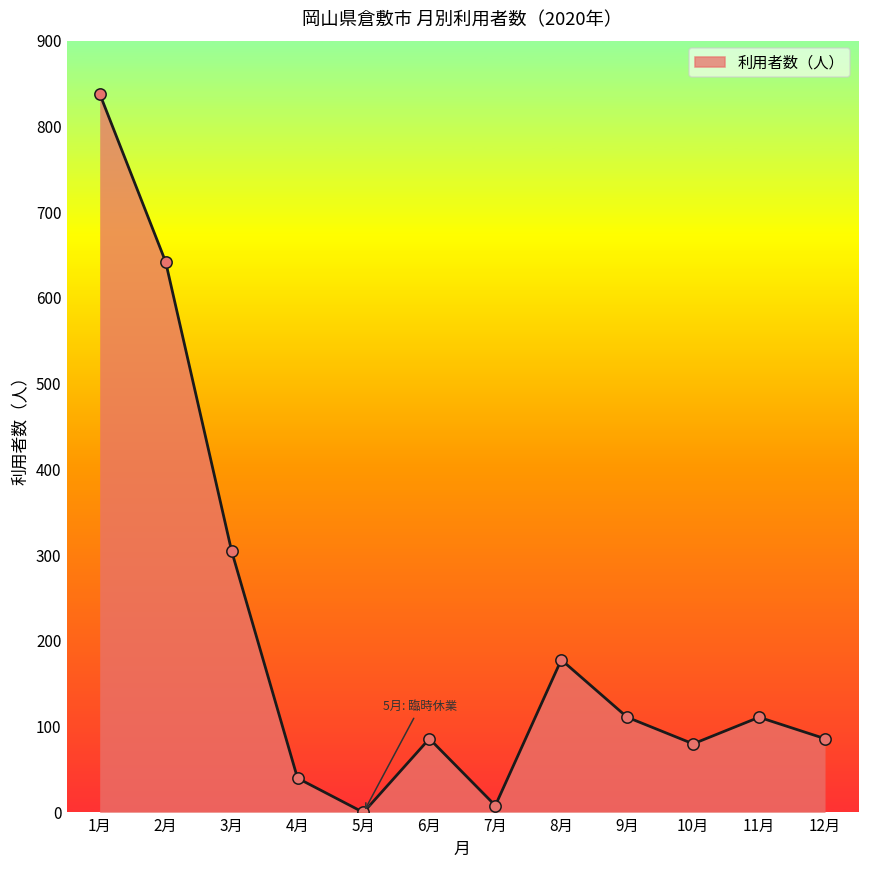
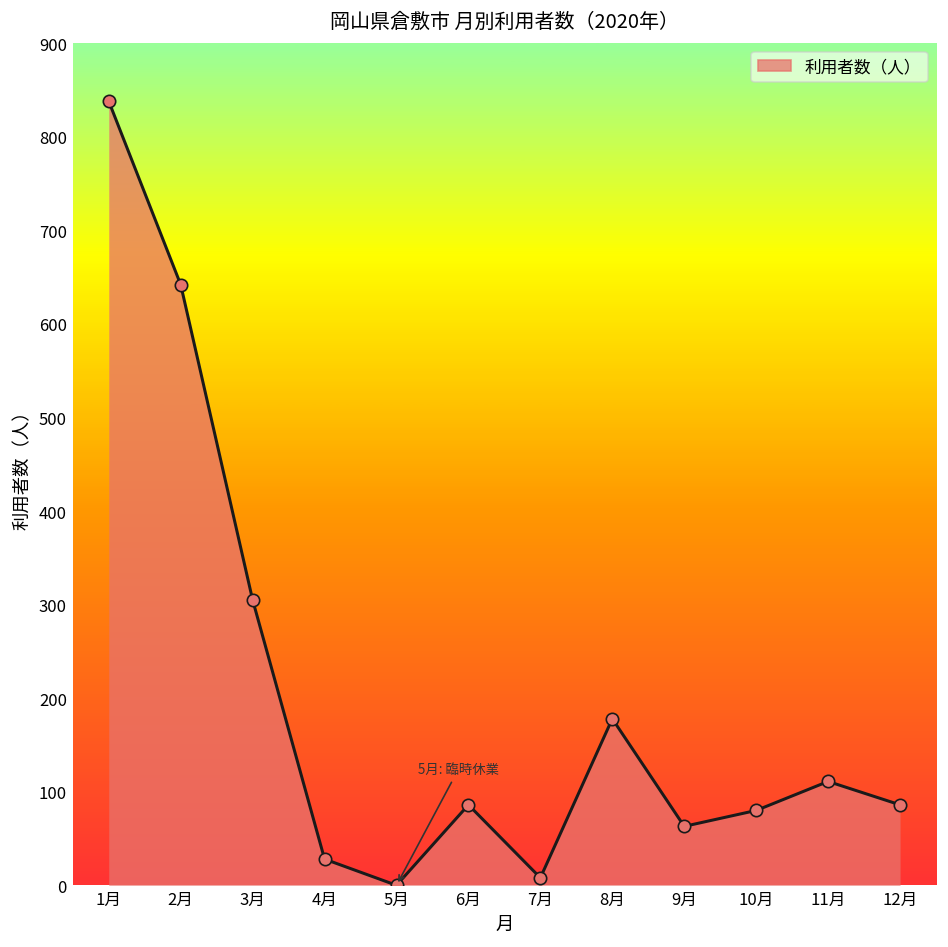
4月: 40 -> 30
9月: 110 -> 60
